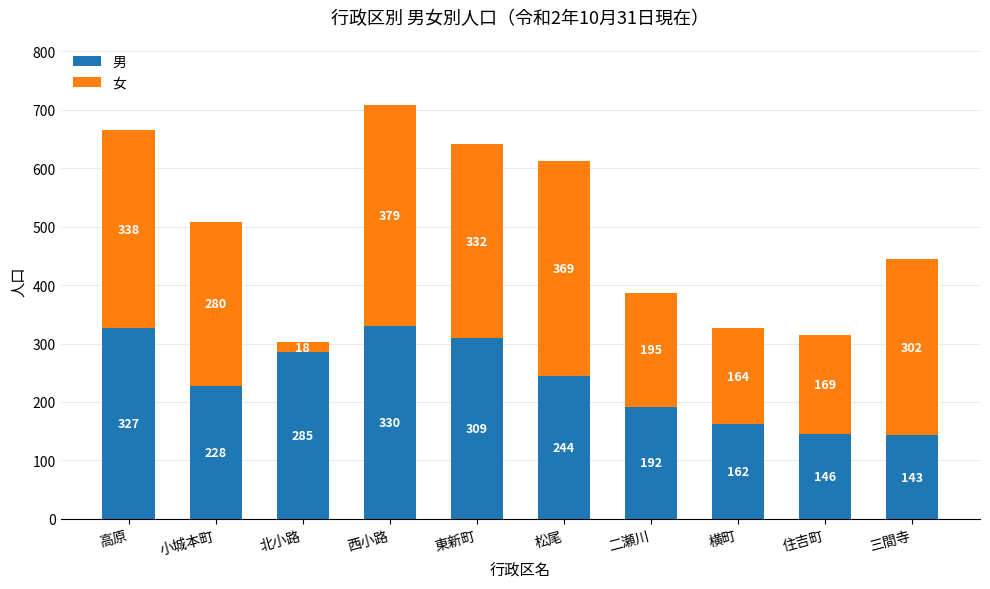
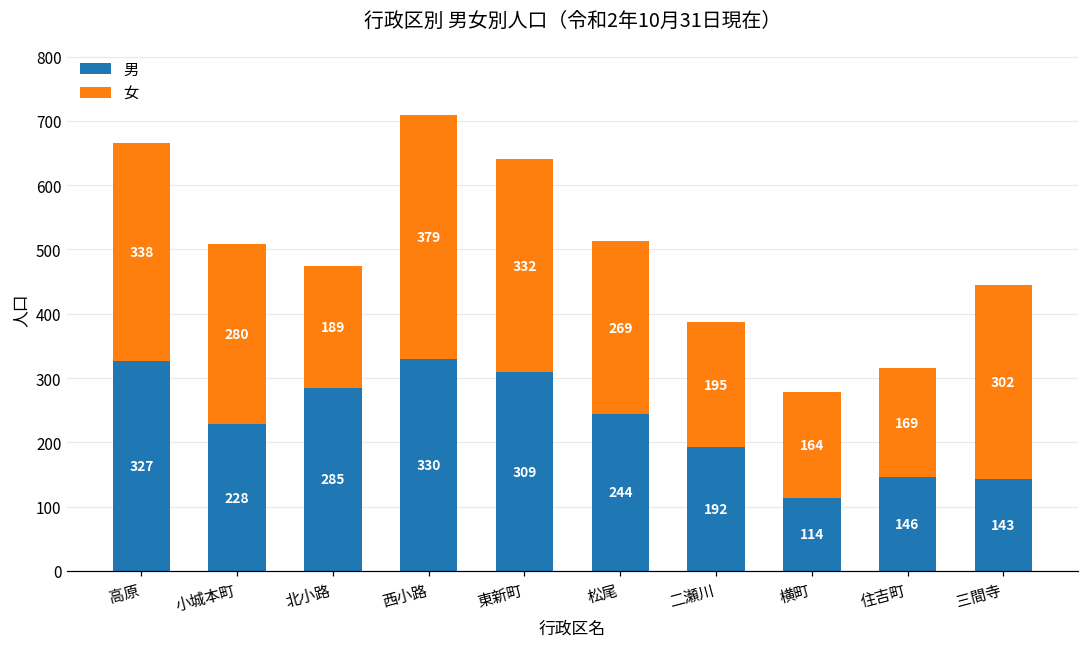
女, 北小路: 18 -> 189
女, 松尾: 369 -> 269
男, 横町: 162 -> 114
